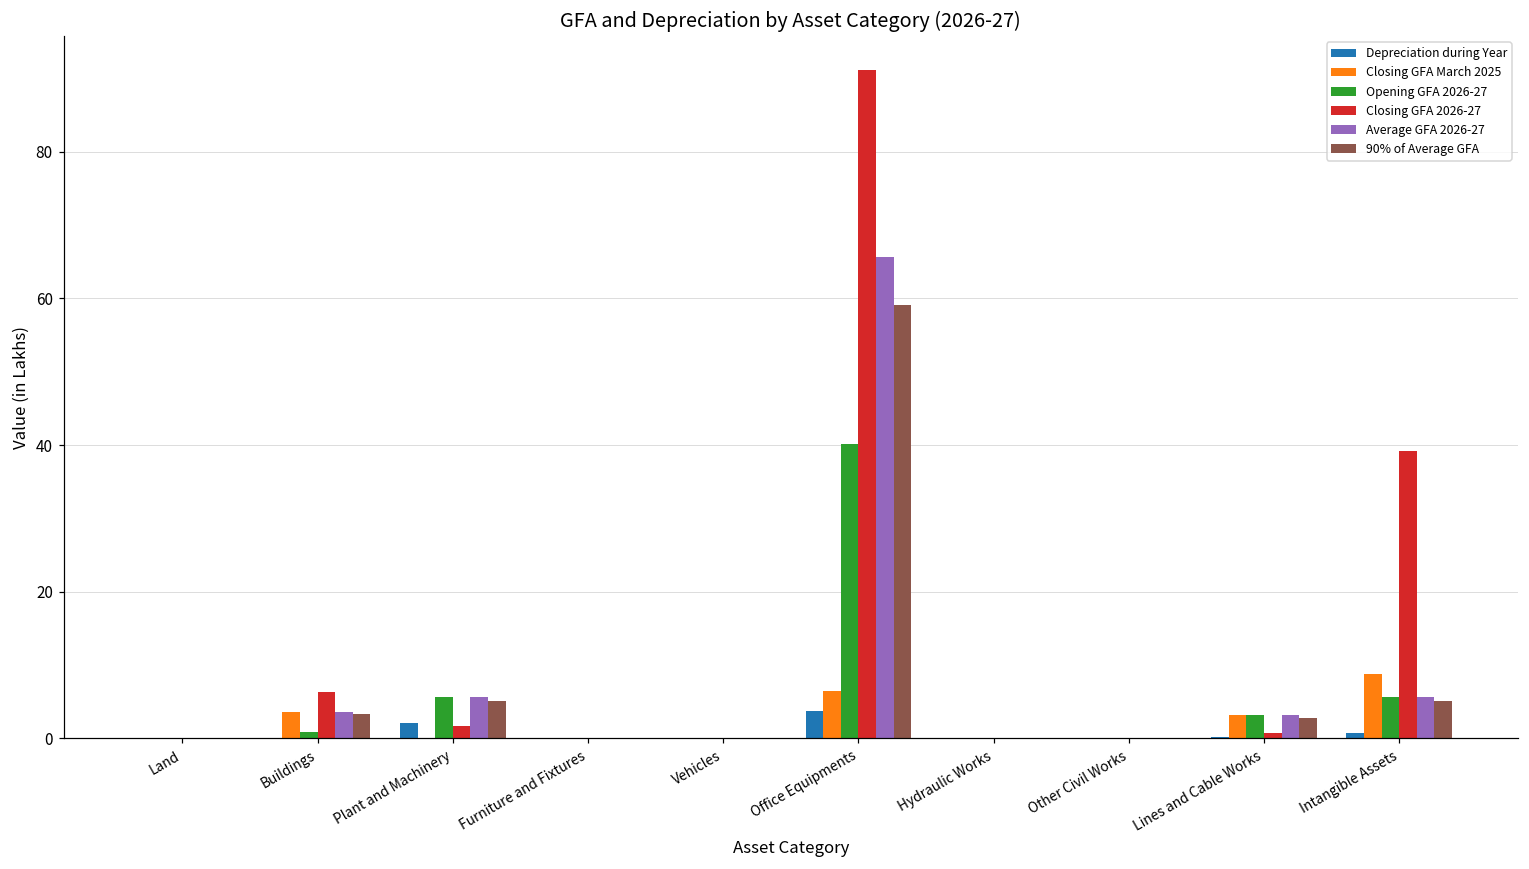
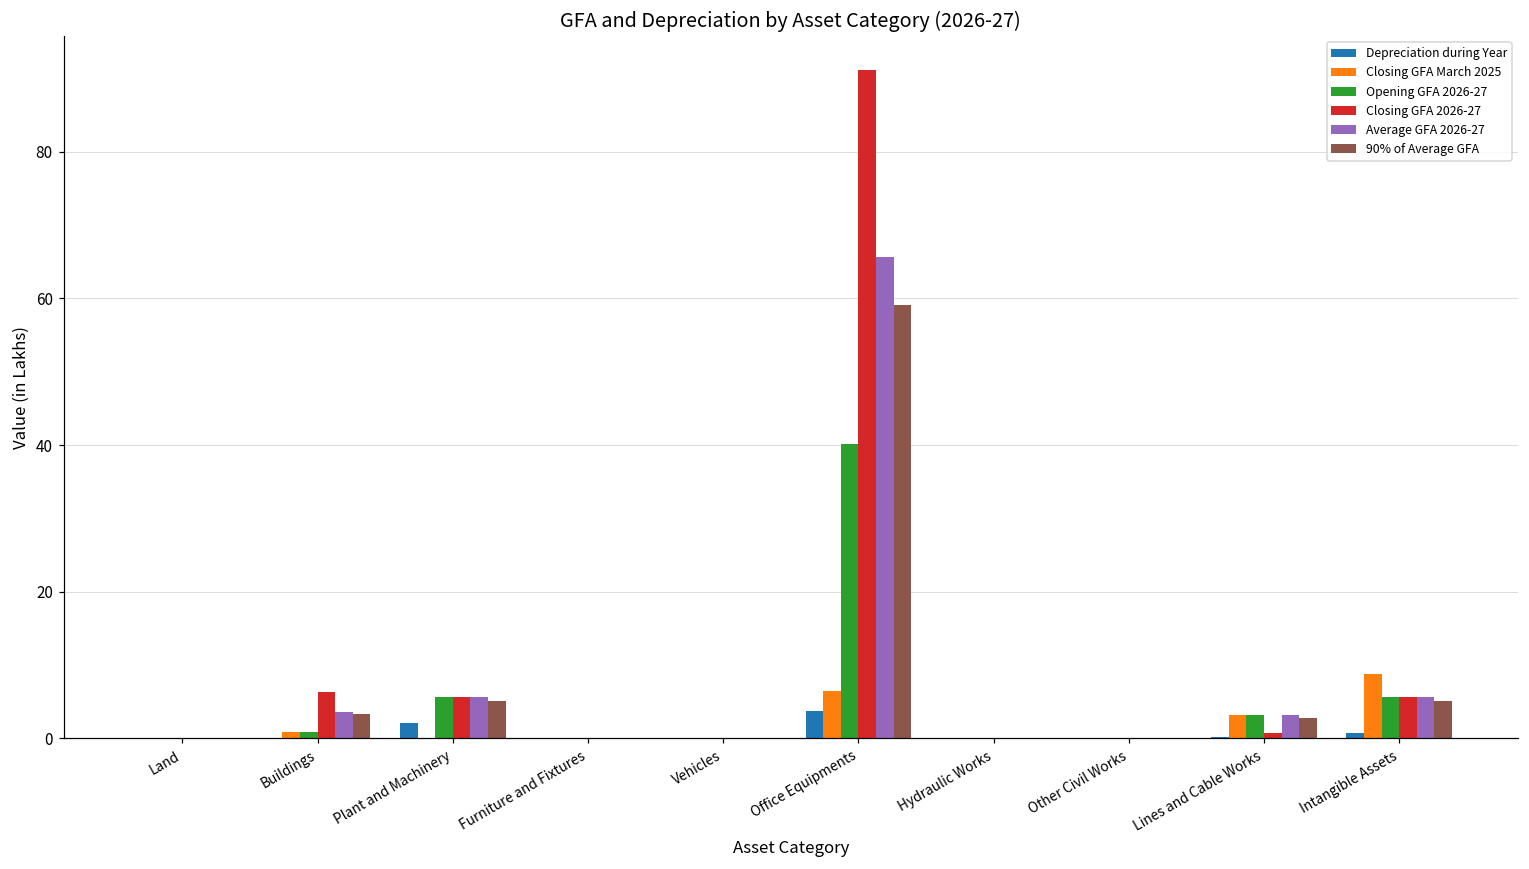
Closing GFA March 2025, Buildings: 4 -> 1
Closing GFA 2026-27, Plant and Machinery: 2 -> 6
Closing GFA 2026-27, Intangible Assets: 39 -> 6
